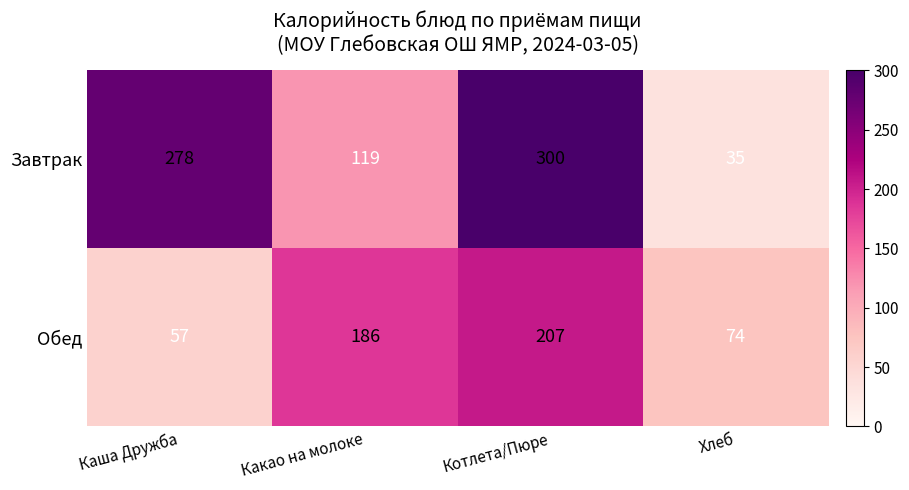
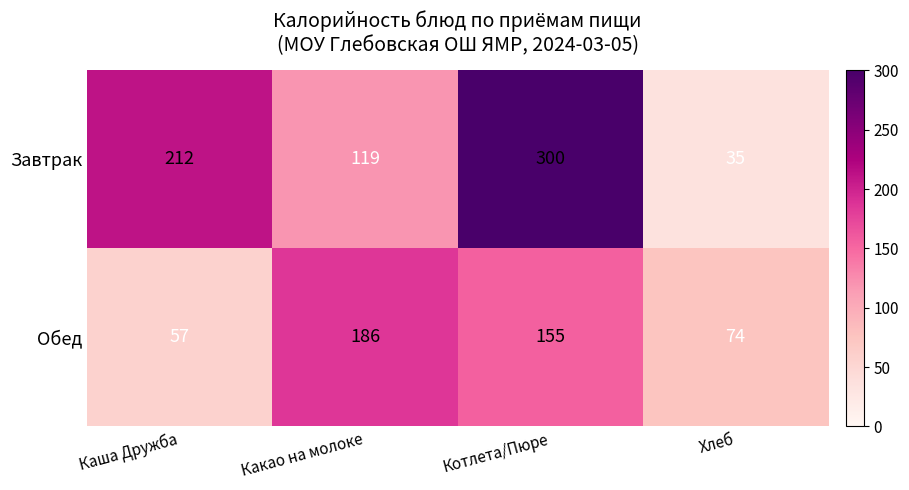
Завтрак, Каша Дружба: 278 -> 212
Обед, Котлета/Пюре: 207 -> 155
